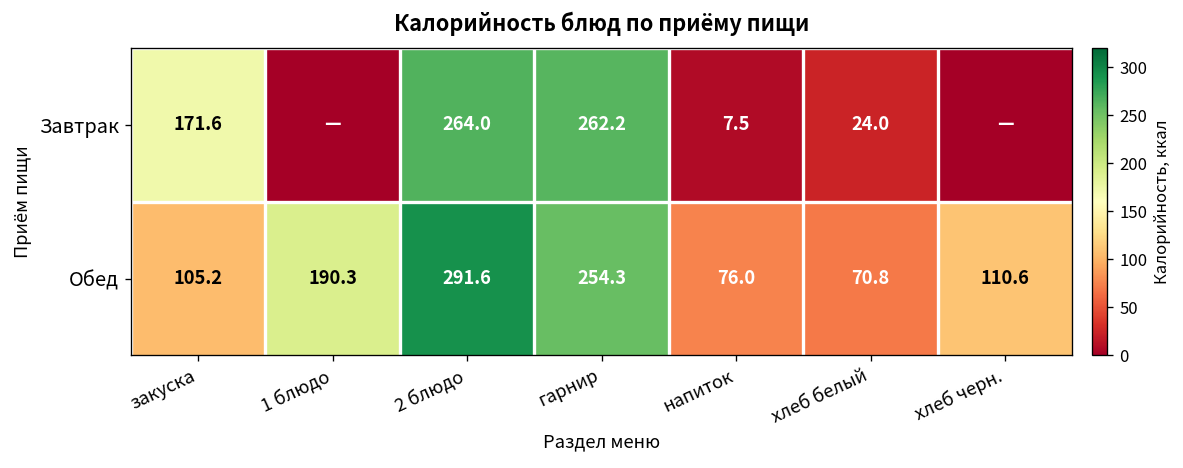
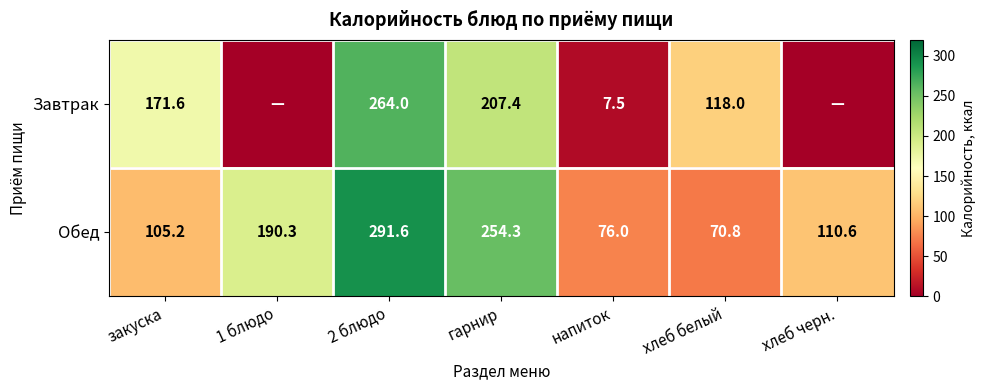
Завтрак, гарнир: 262.2 -> 207.4
Завтрак, хлеб белый: 24.0 -> 118.0
